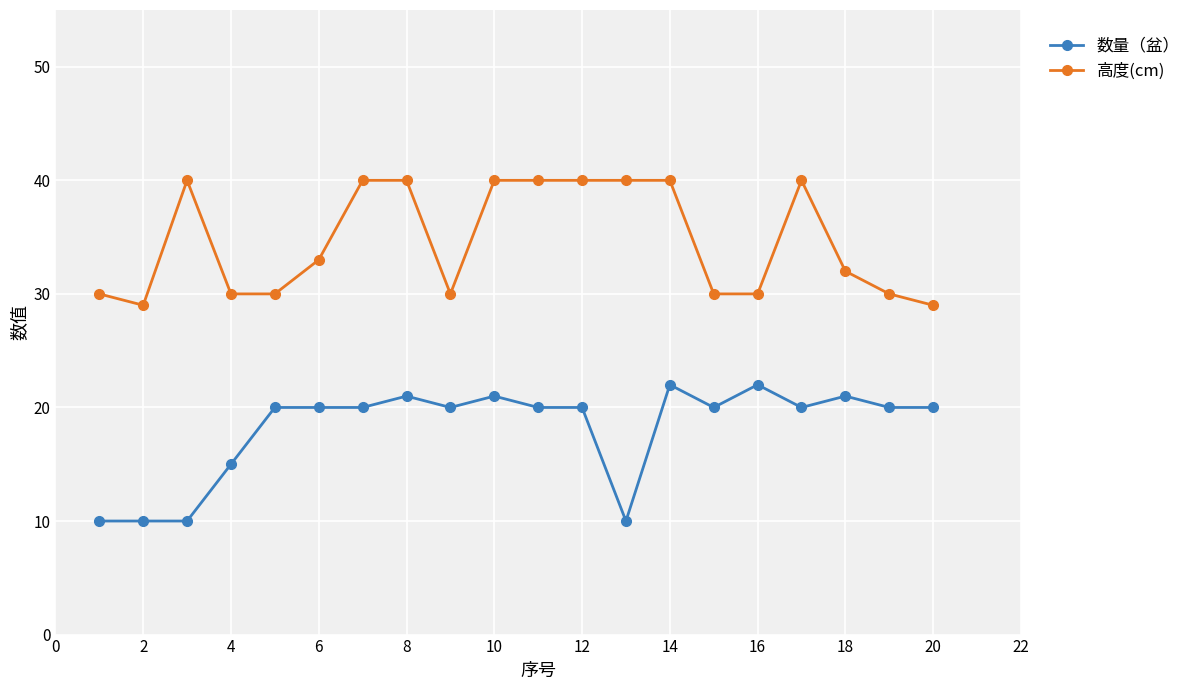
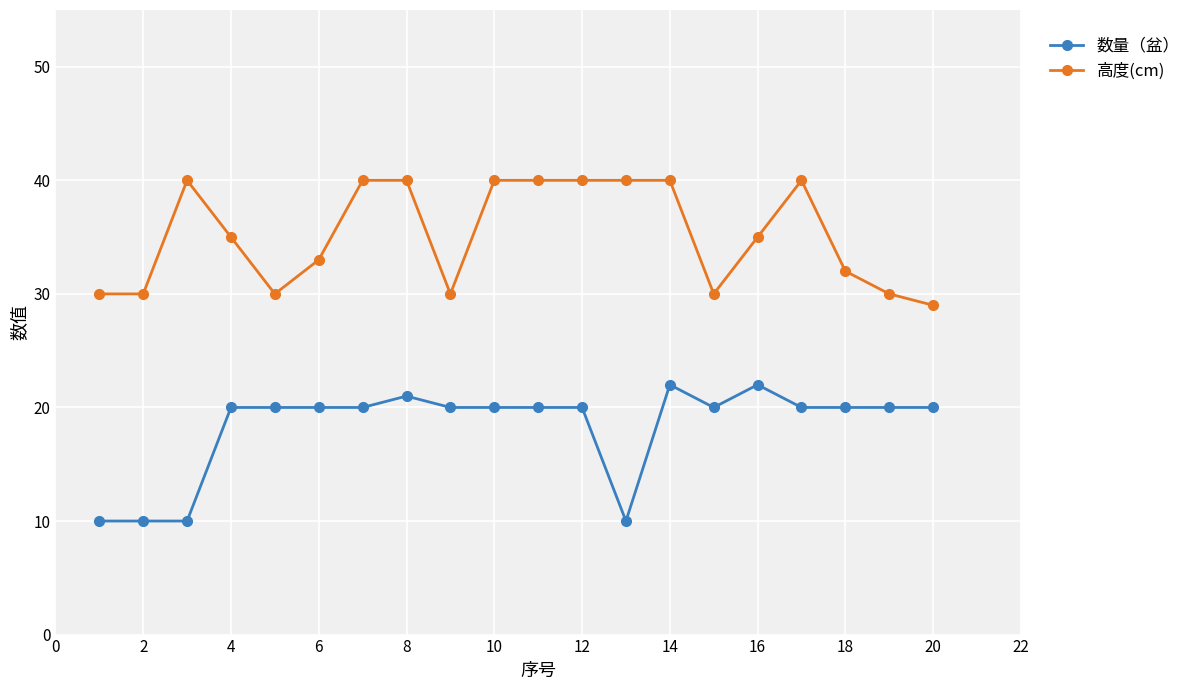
高度(cm), 2: 29 -> 30
数量（盆）, 4: 15 -> 20
高度(cm), 4: 30 -> 35
数量（盆）, 10: 21 -> 20
高度(cm), 16: 30 -> 35
数量（盆）, 18: 21 -> 20
